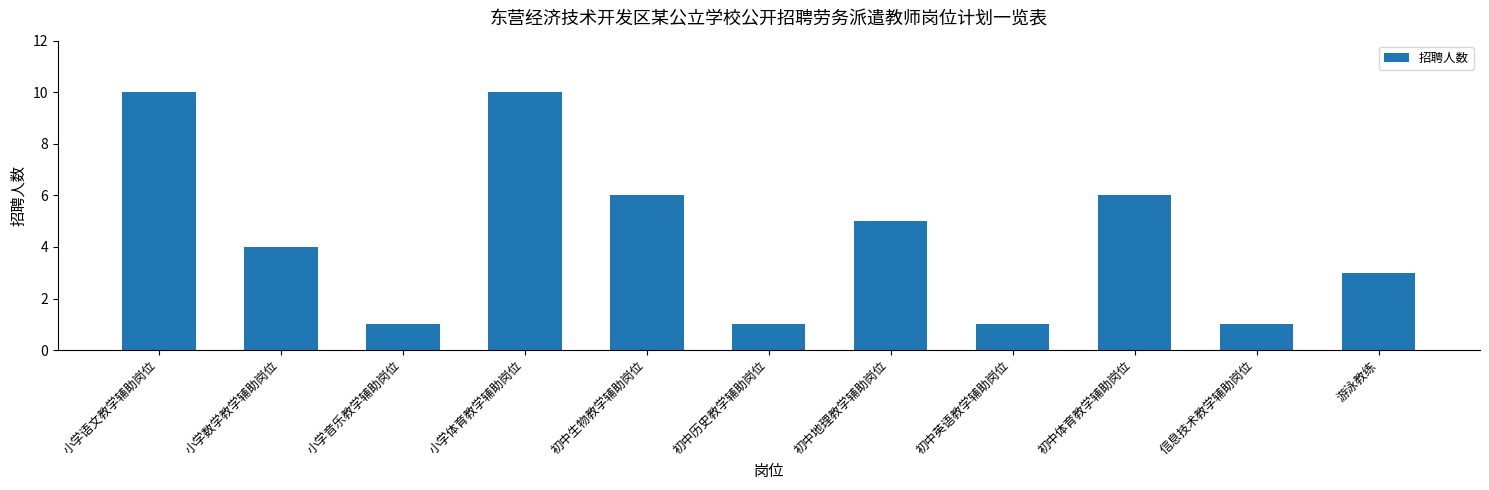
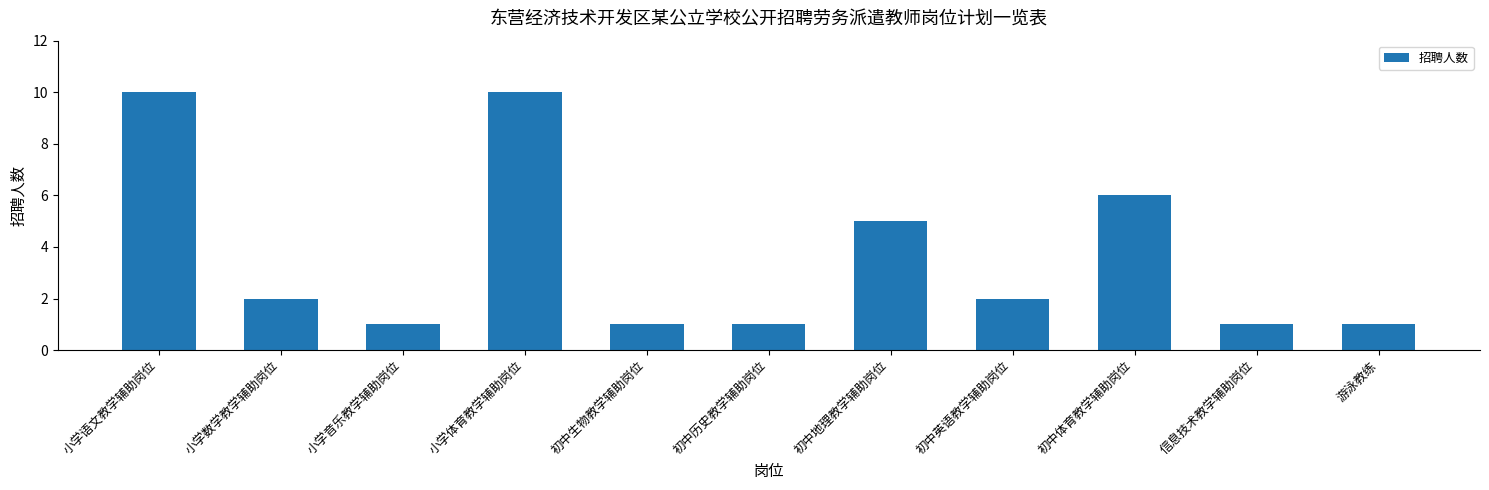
小学数学教学辅助岗位: 4 -> 2
初中生物教学辅助岗位: 6 -> 1
初中英语教学辅助岗位: 1 -> 2
游泳教练: 3 -> 1
